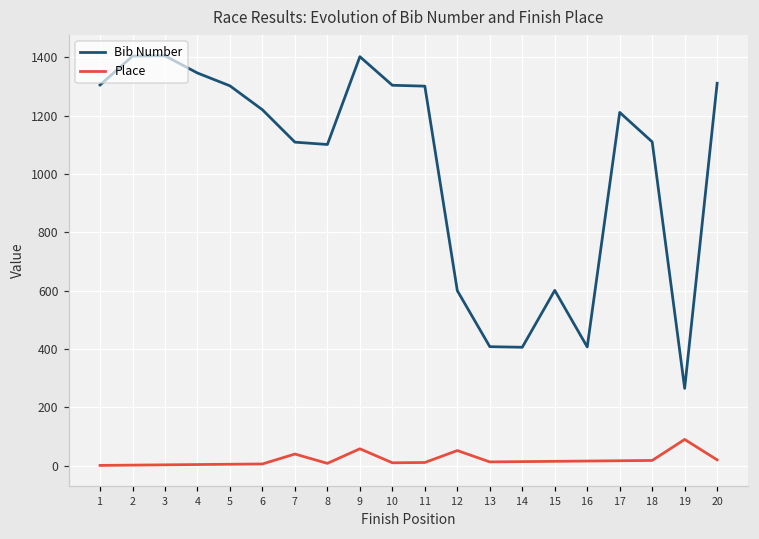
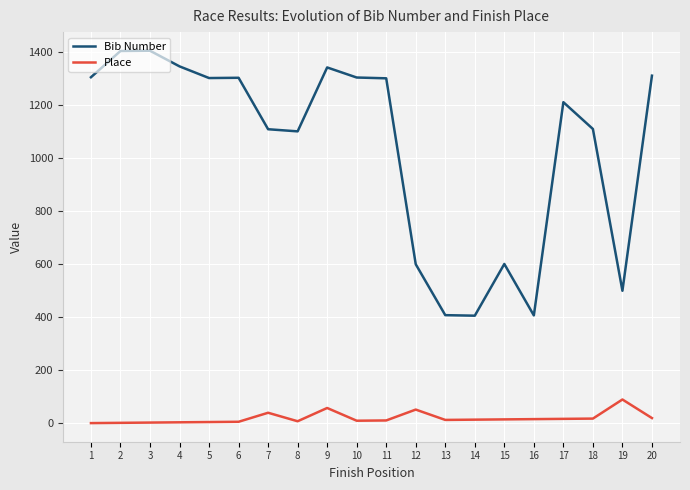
Bib Number, 6: 1220 -> 1300
Bib Number, 9: 1400 -> 1340
Bib Number, 19: 270 -> 500
